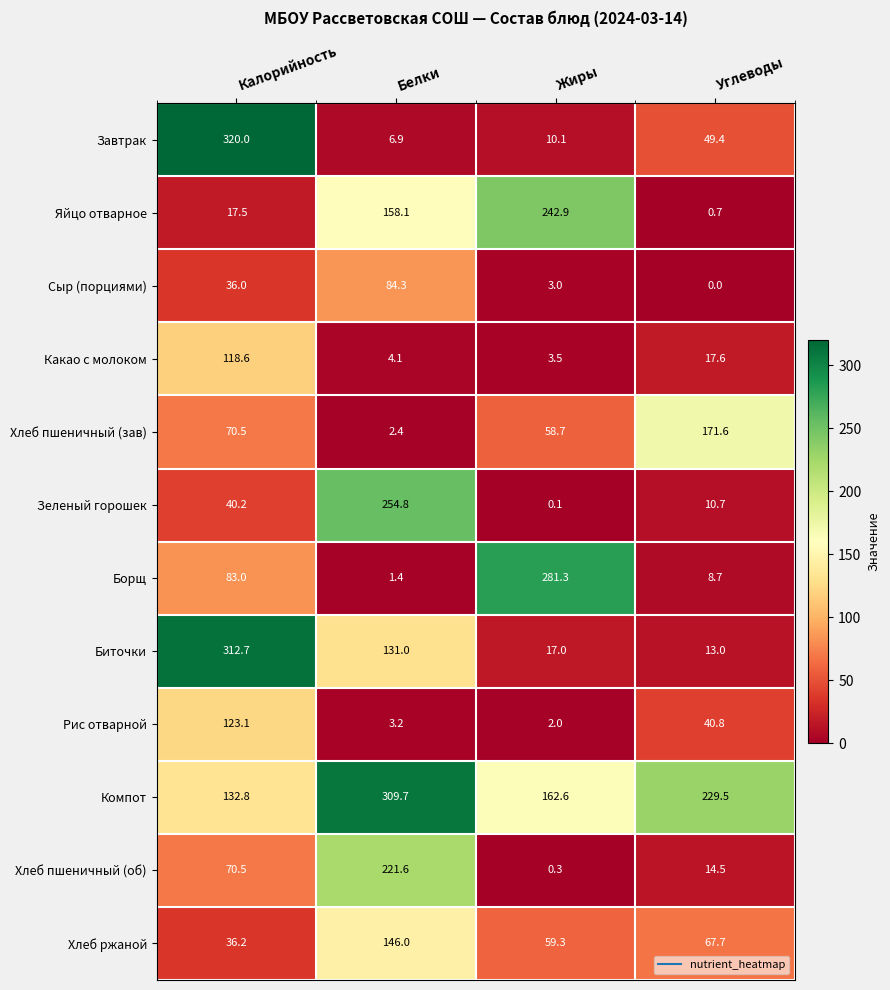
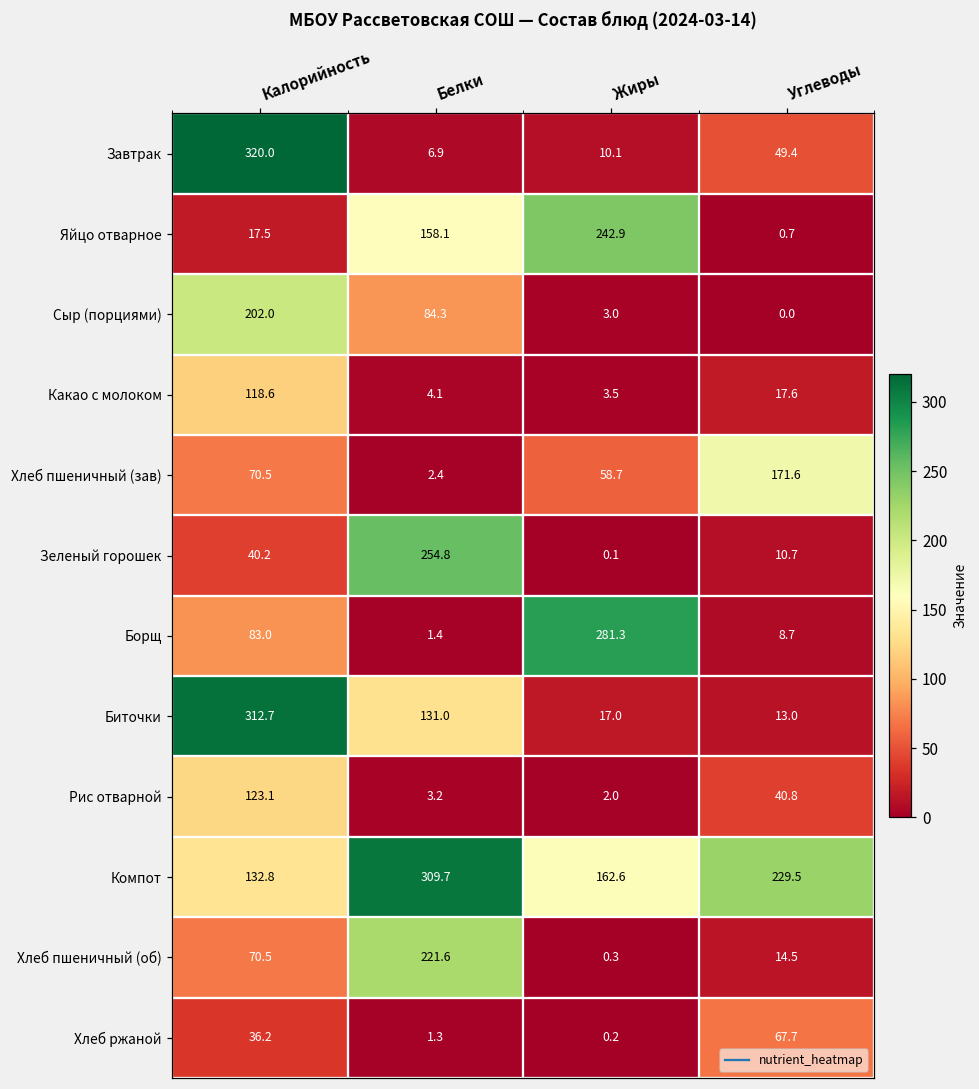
Сыр (порциями), Калорийность: 36.0 -> 202.0
Хлеб ржаной, Белки: 146.0 -> 1.3
Хлеб ржаной, Жиры: 59.3 -> 0.2
